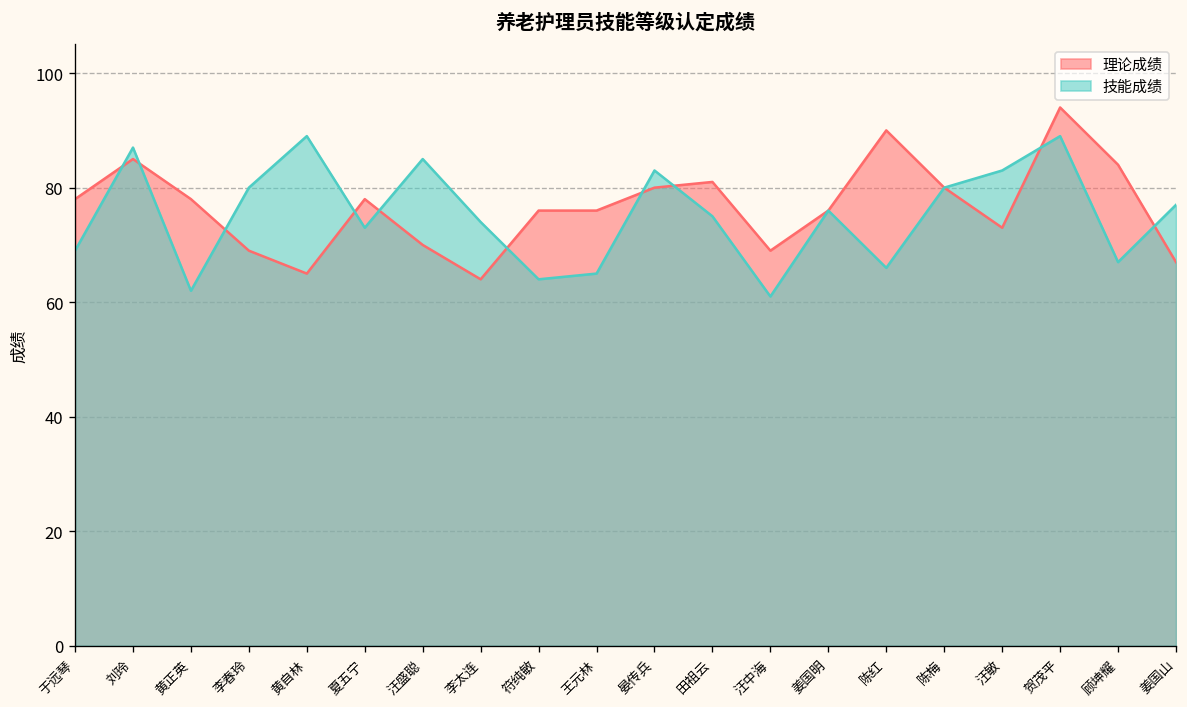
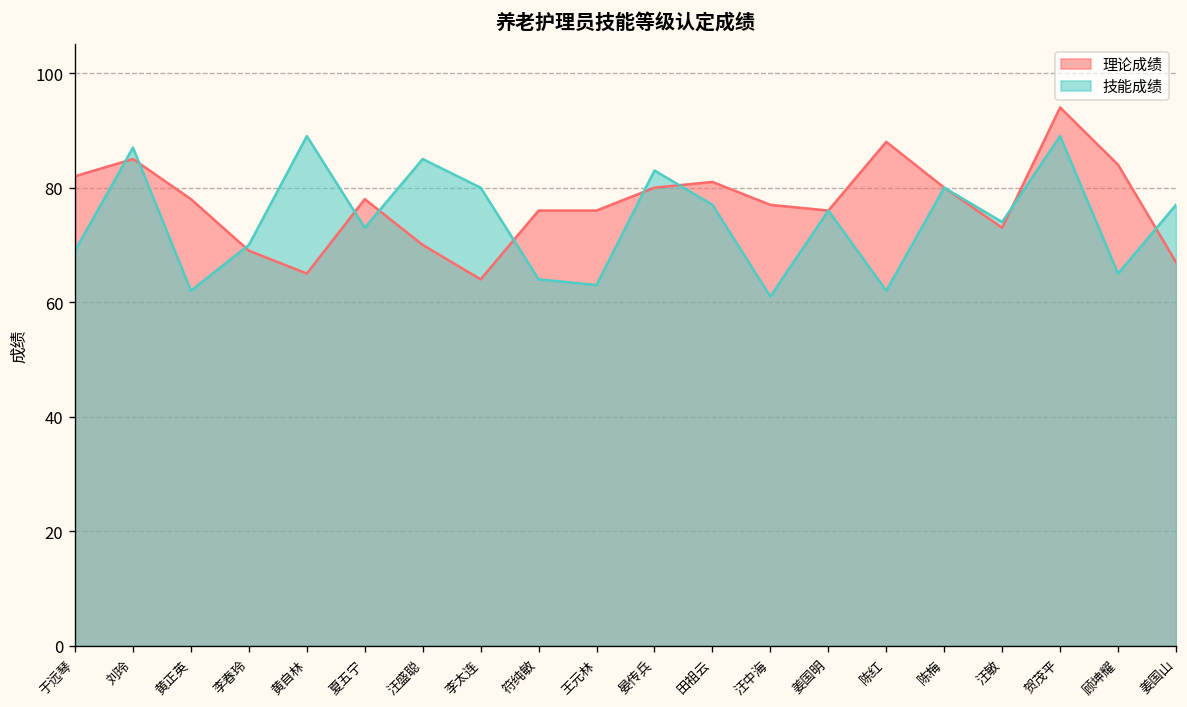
理论成绩, 于远琴: 78 -> 82
技能成绩, 李春玲: 80 -> 70
技能成绩, 李太连: 74 -> 80
技能成绩, 王元林: 65 -> 63
技能成绩, 田祖云: 75 -> 77
理论成绩, 汪中海: 69 -> 77
理论成绩, 陈红: 90 -> 88
技能成绩, 陈红: 66 -> 62
技能成绩, 汪敏: 83 -> 74
技能成绩, 顾坤耀: 67 -> 65
